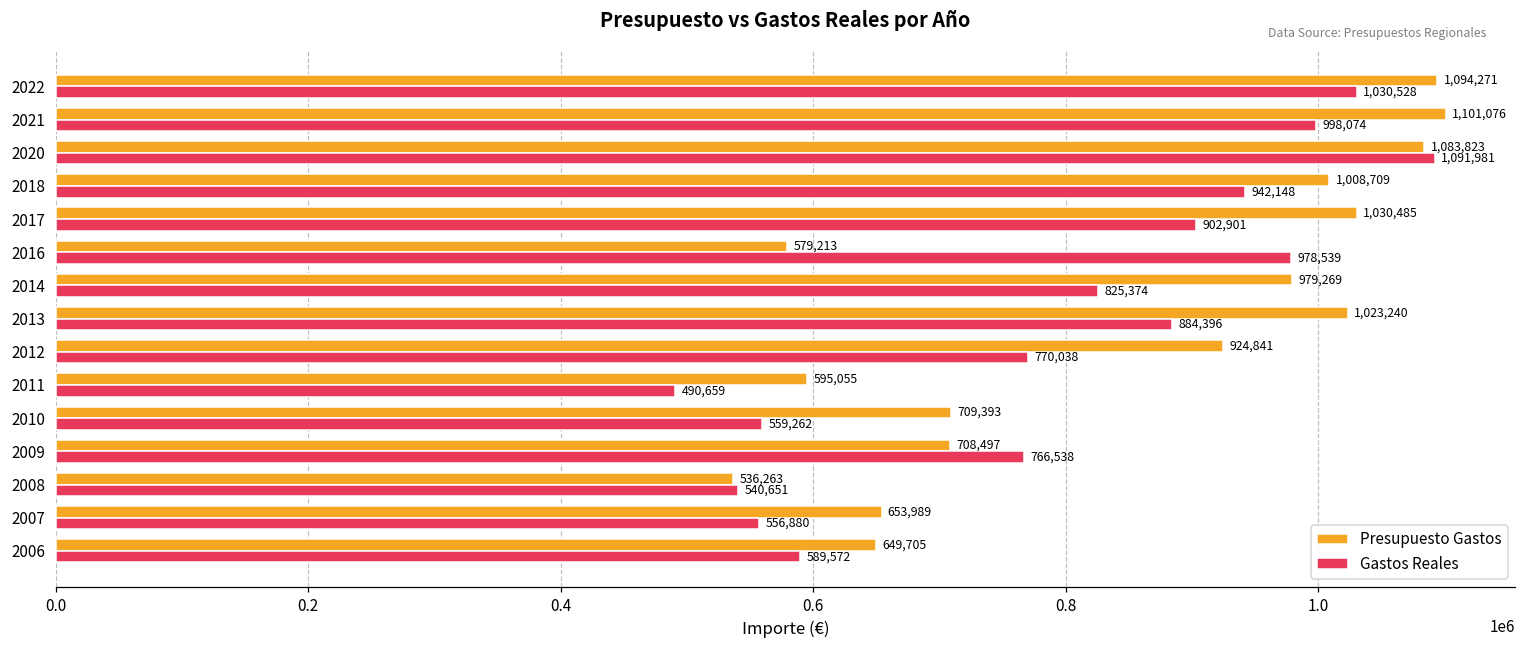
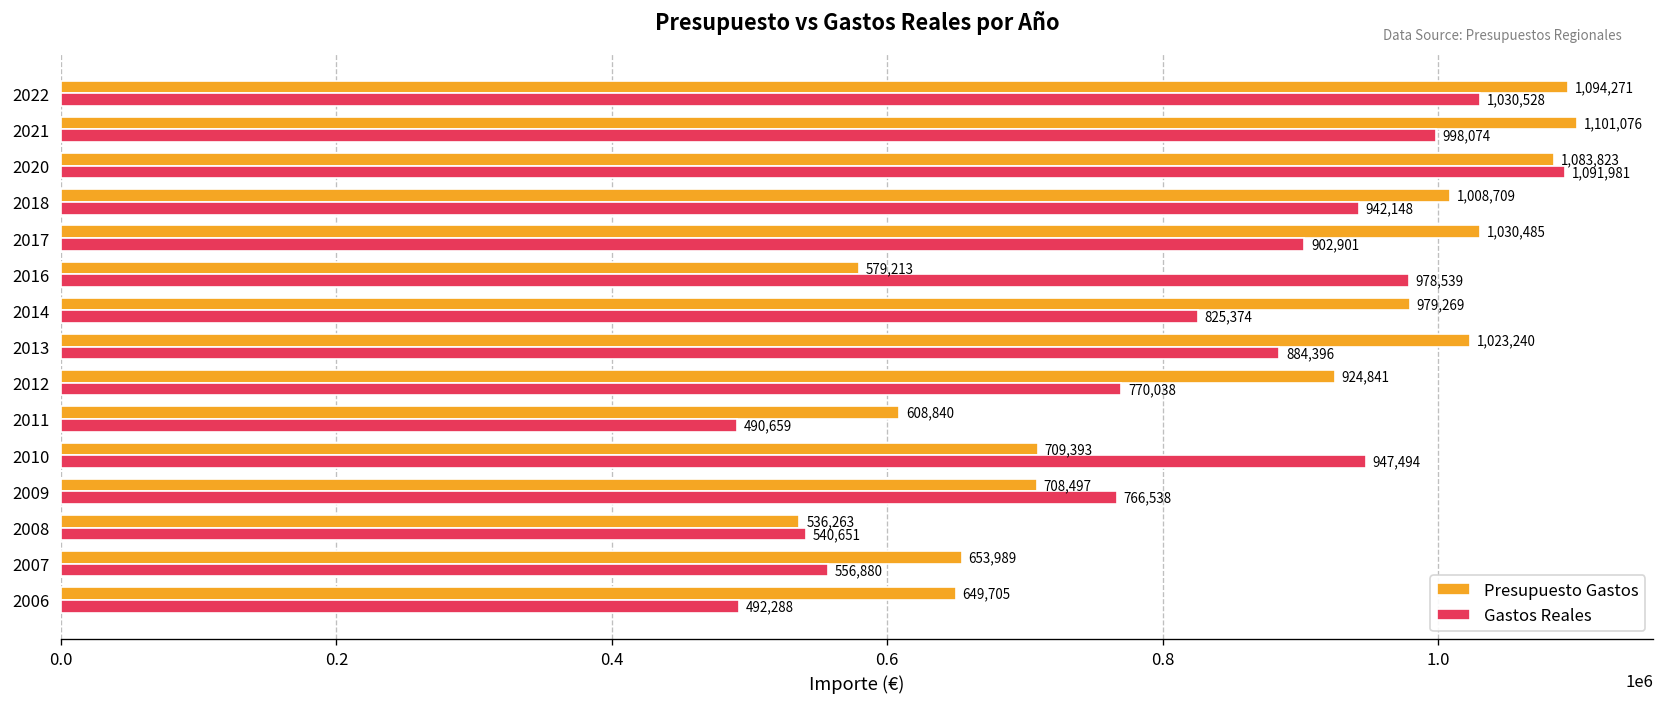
Presupuesto Gastos, 2011: 595,055 -> 608,840
Gastos Reales, 2010: 559,262 -> 947,494
Gastos Reales, 2006: 589,572 -> 492,288
